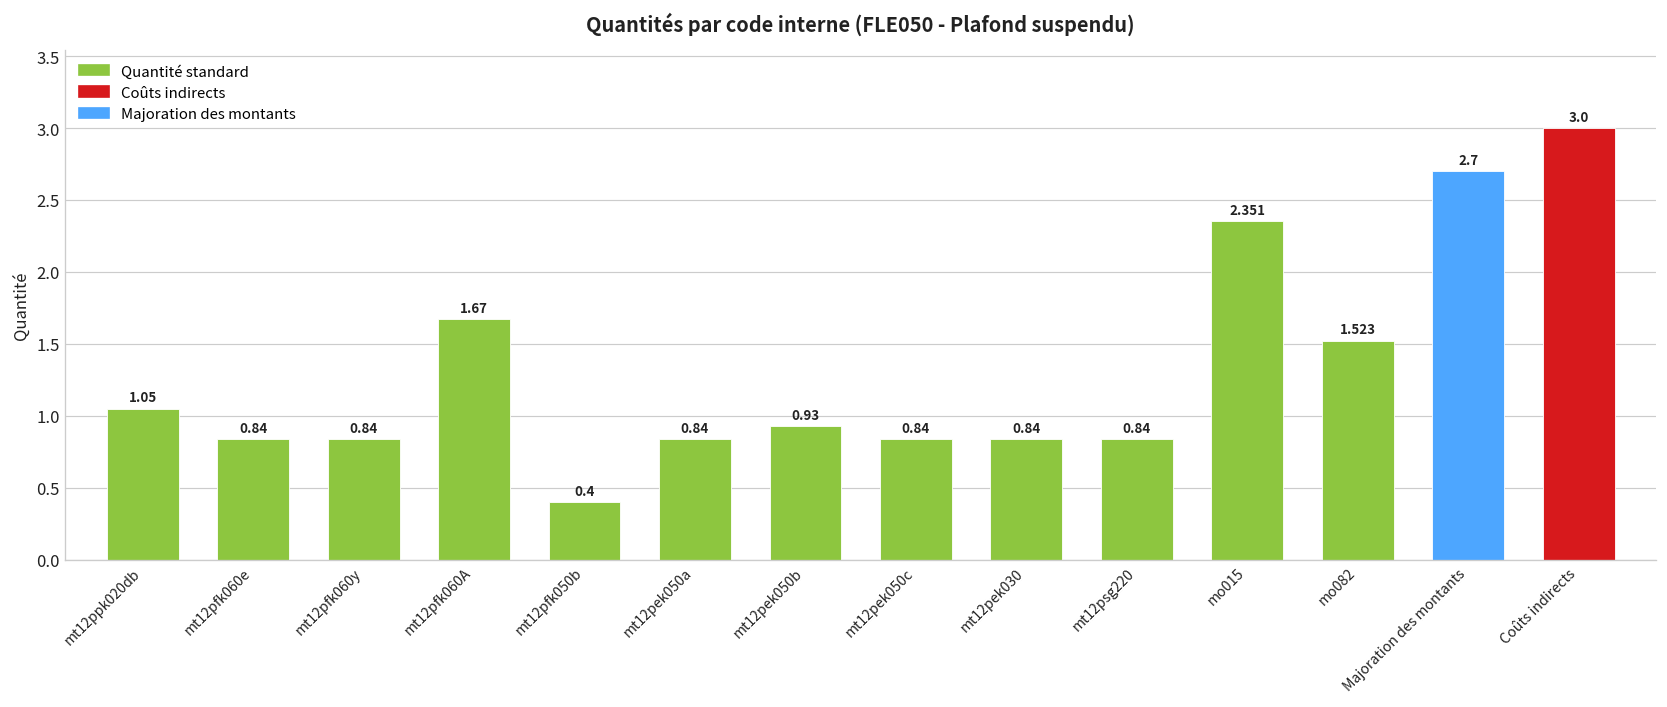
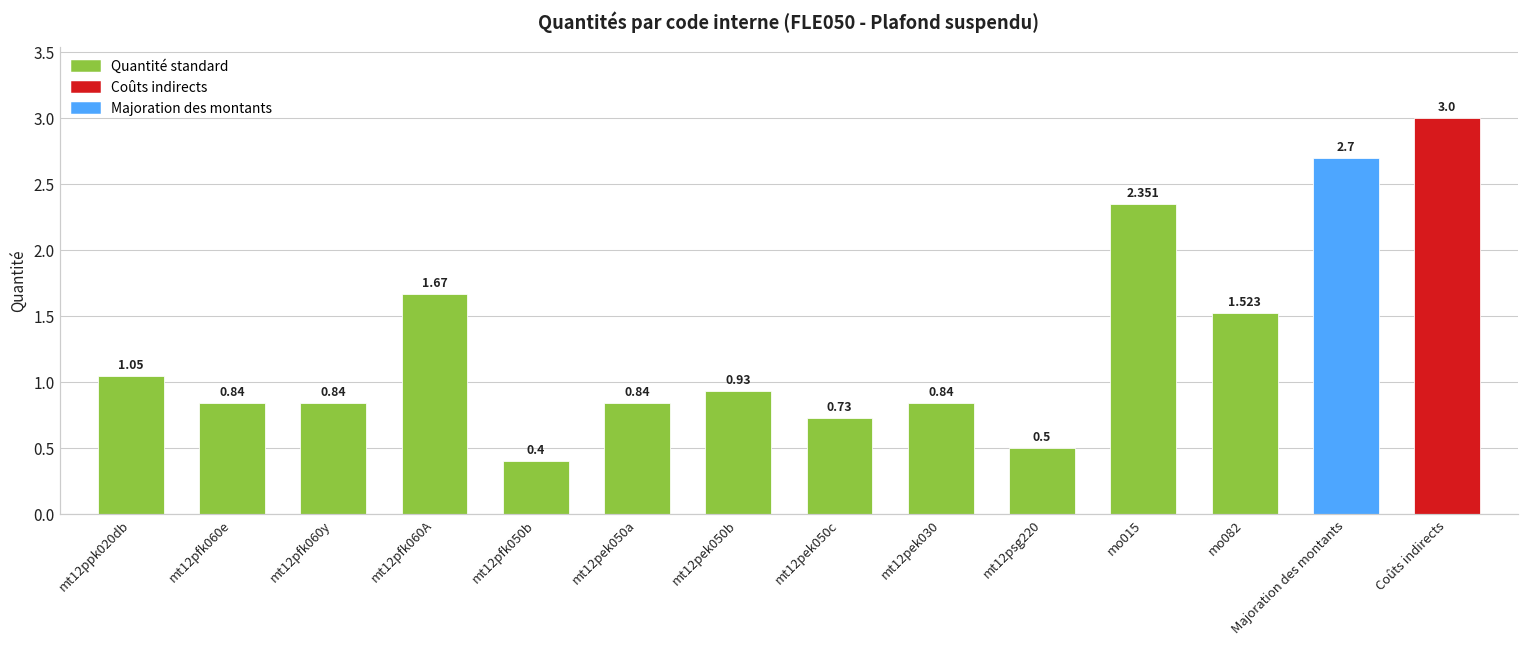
mt12pek050c: 0.84 -> 0.73
mt12psg220: 0.84 -> 0.5
